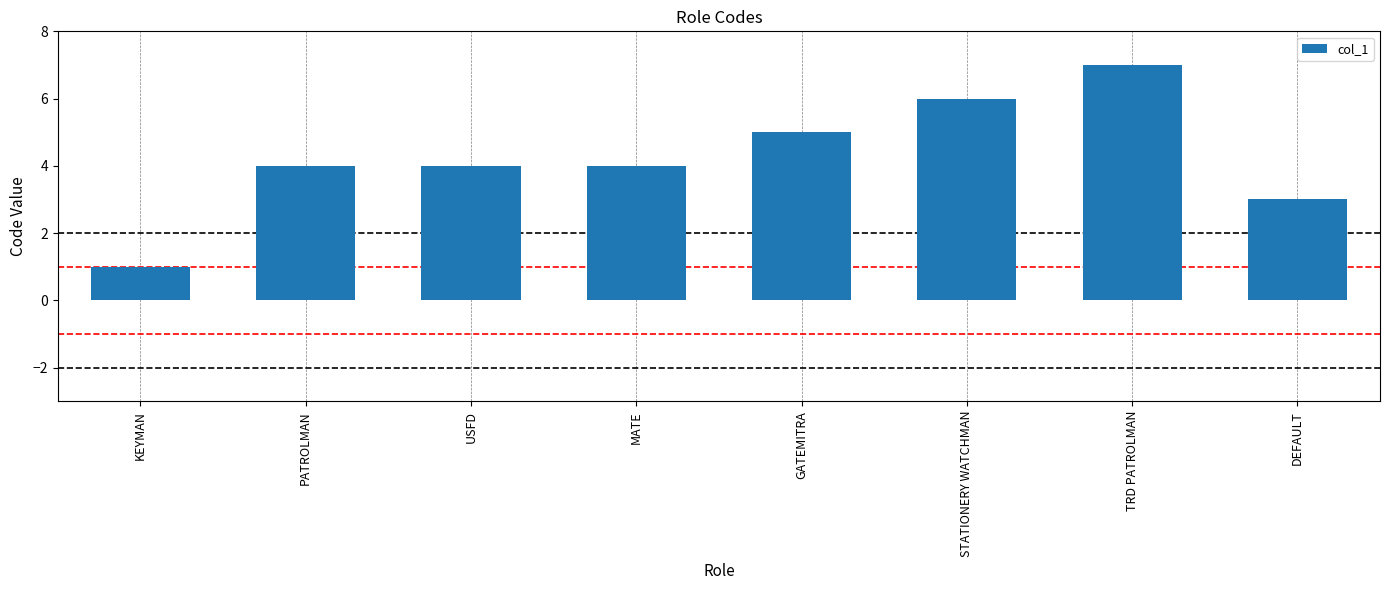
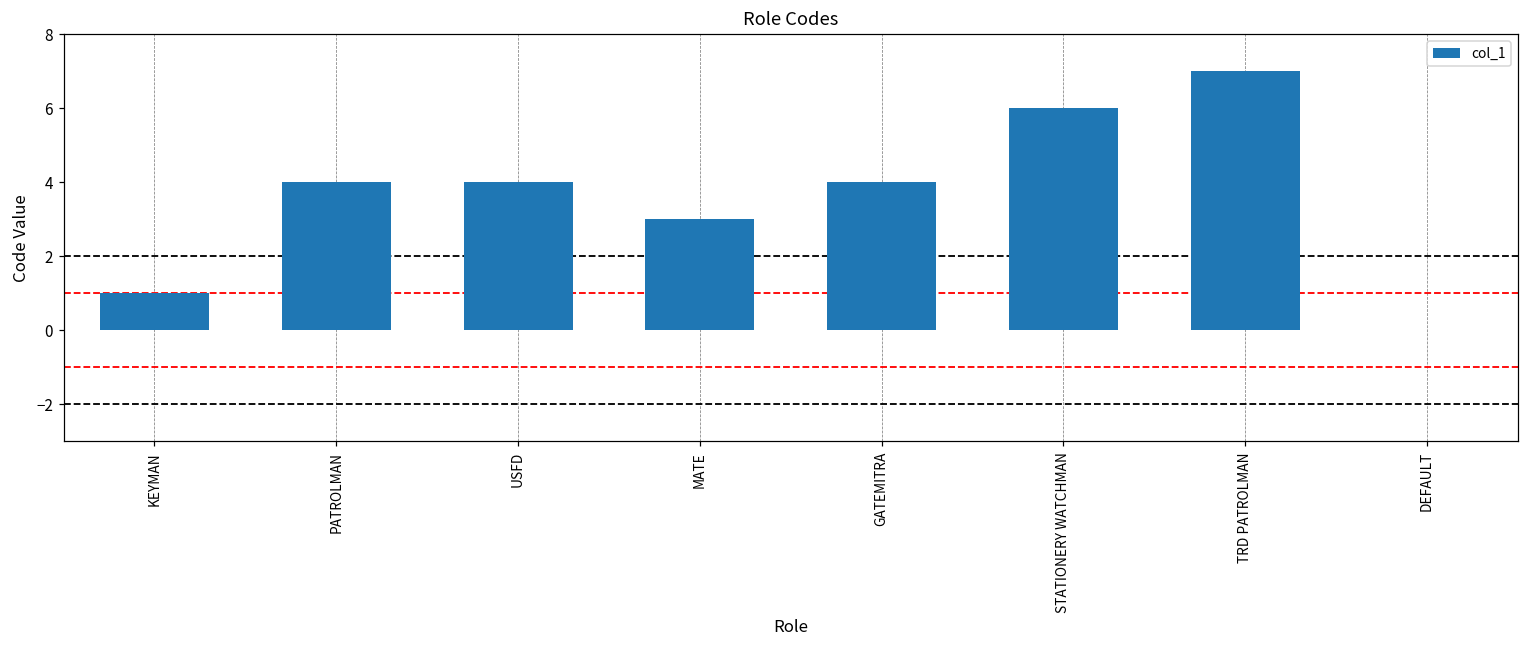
MATE: 4 -> 3
GATEMITRA: 5 -> 4
DEFAULT: 3 -> 0
